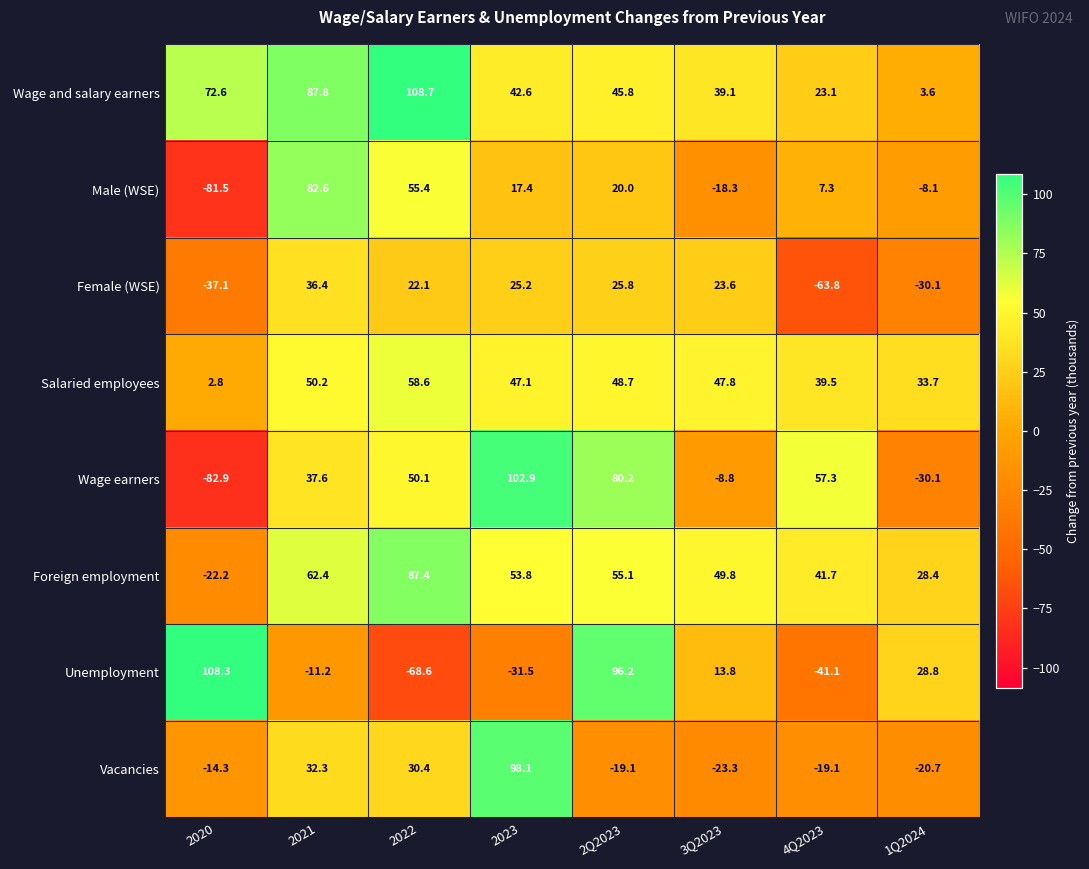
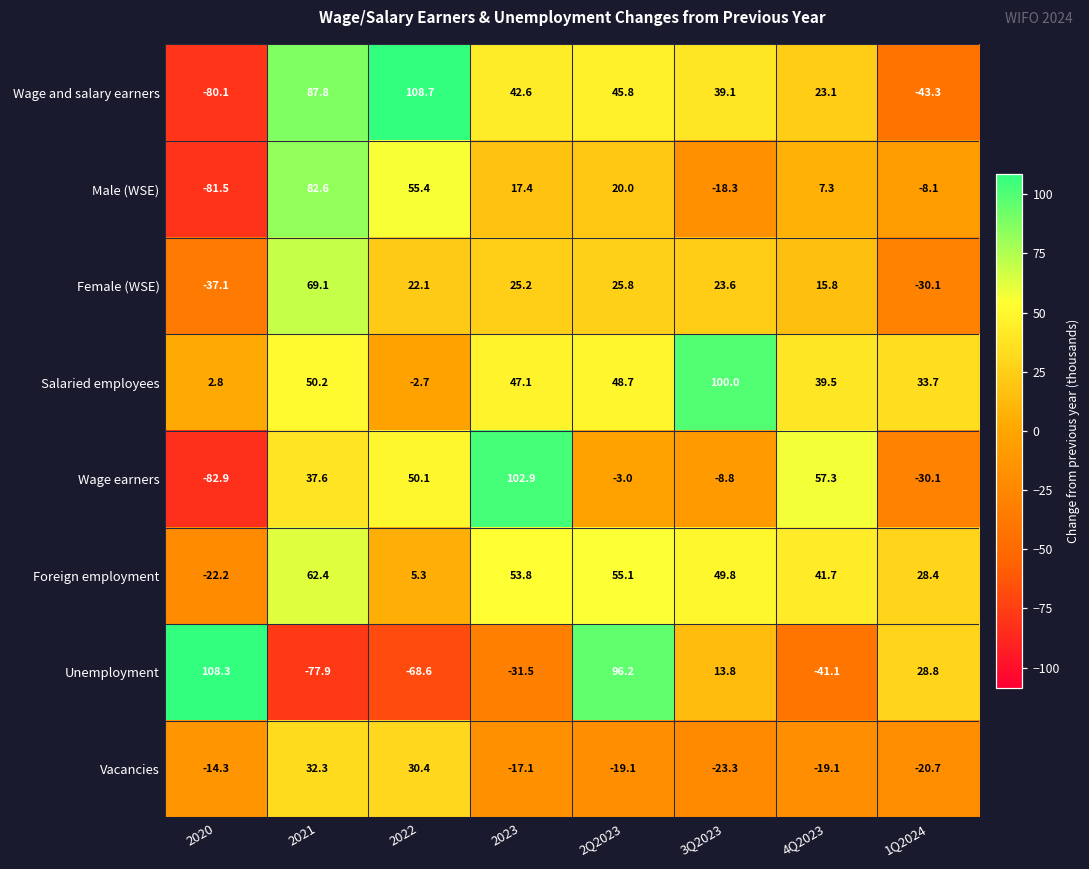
Wage and salary earners, 2020: 72.6 -> -80.1
Wage and salary earners, 1Q2024: 3.6 -> -43.3
Female (WSE), 2021: 36.4 -> 69.1
Female (WSE), 4Q2023: -63.8 -> 15.8
Salaried employees, 2022: 58.6 -> -2.7
Salaried employees, 3Q2023: 47.8 -> 100.0
Wage earners, 2Q2023: 80.2 -> -3.0
Foreign employment, 2022: 87.4 -> 5.3
Unemployment, 2021: -11.2 -> -77.9
Vacancies, 2023: 98.1 -> -17.1
